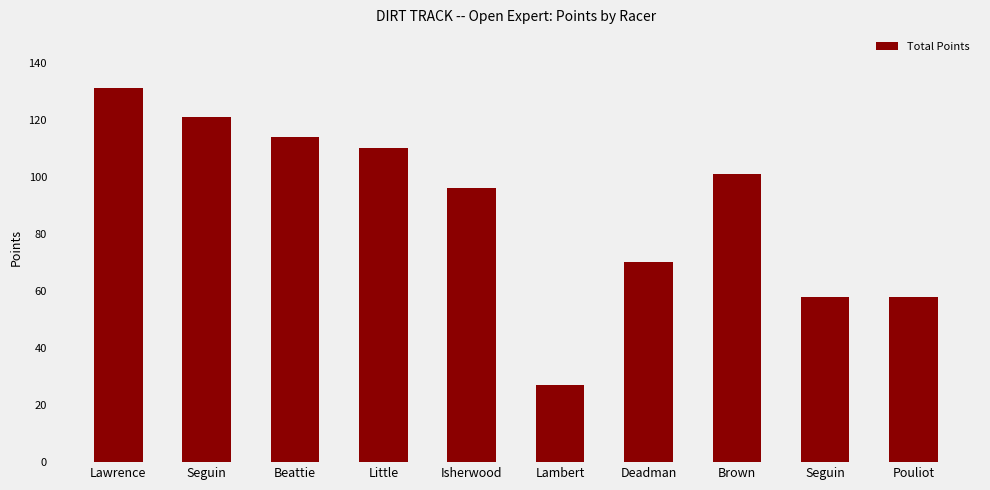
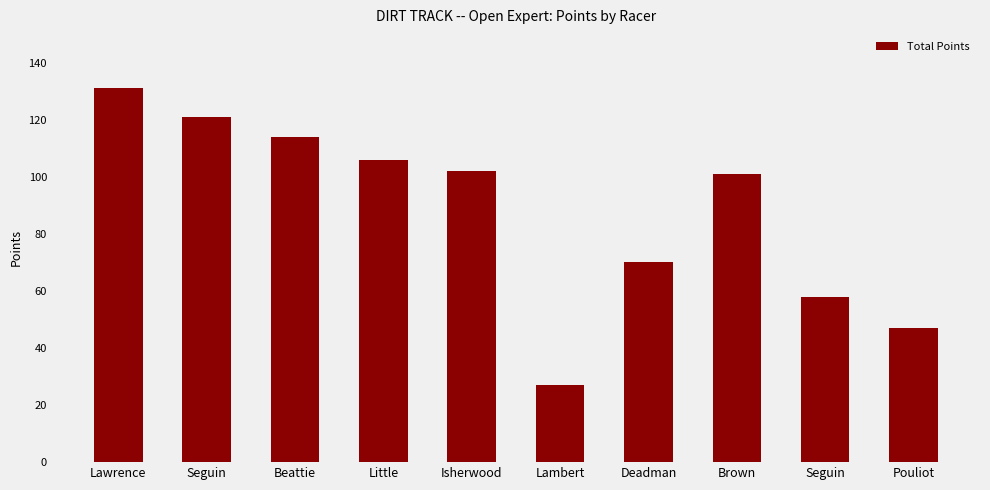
Little: 110 -> 106
Isherwood: 96 -> 102
Pouliot: 58 -> 47
